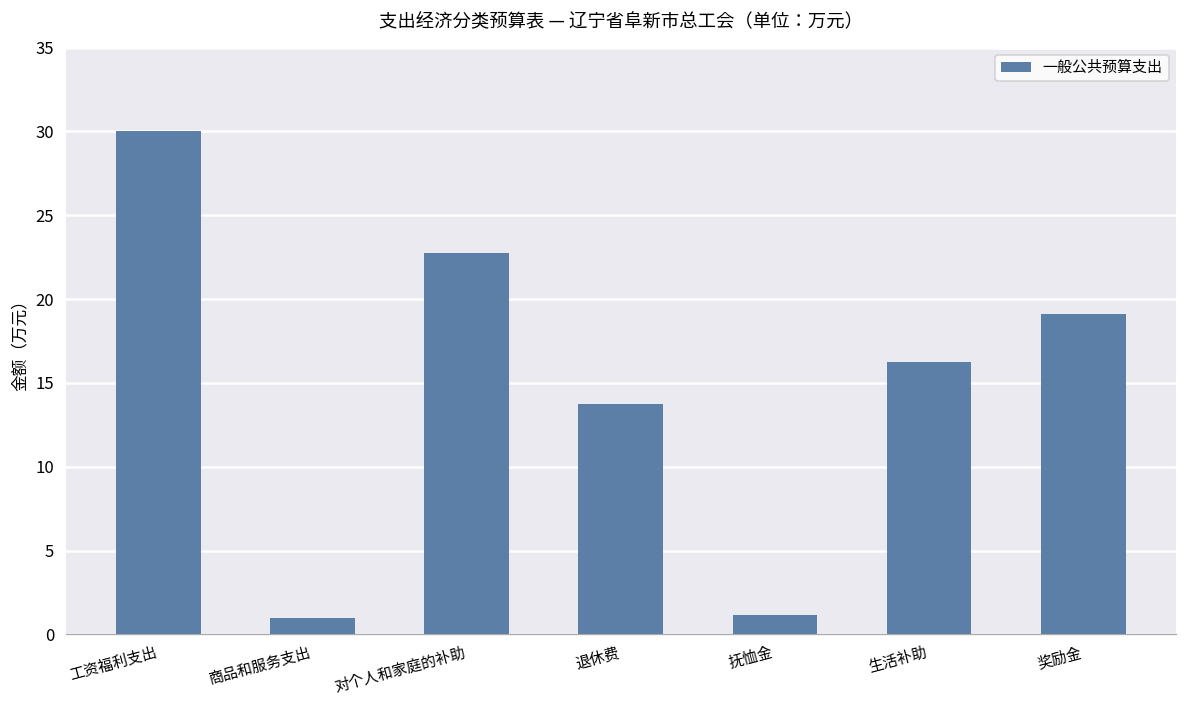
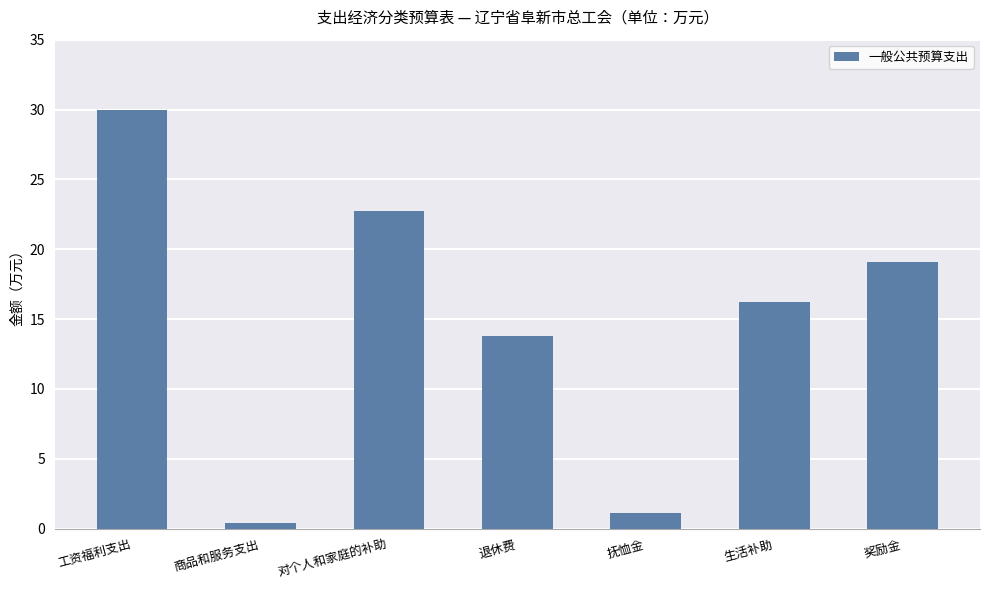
商品和服务支出: 1.0 -> 0.4
